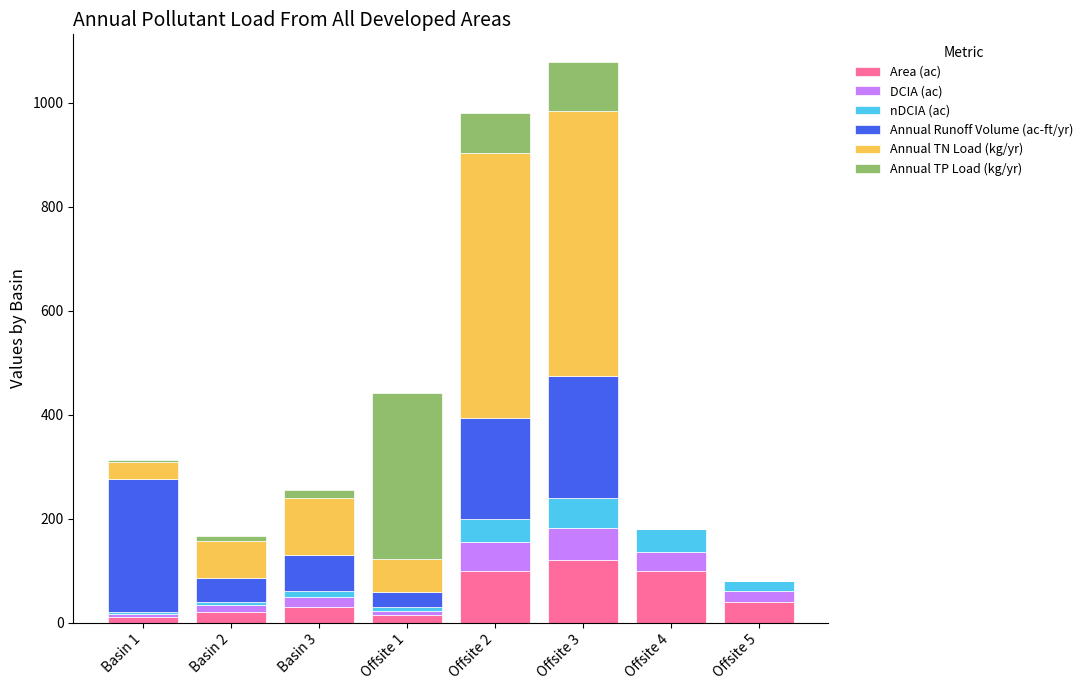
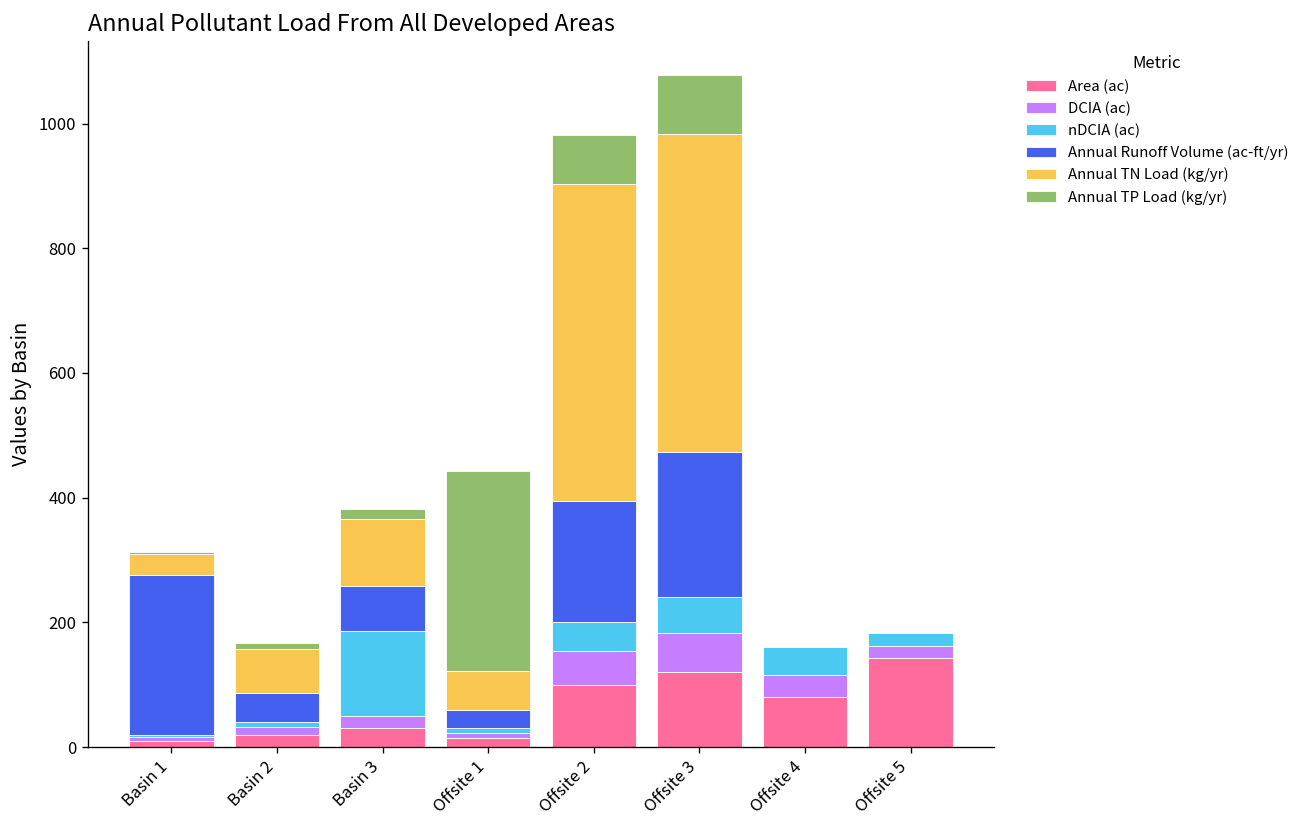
nDCIA (ac), Basin 3: 10 -> 140
Area (ac), Offsite 4: 100 -> 80
Area (ac), Offsite 5: 40 -> 140
